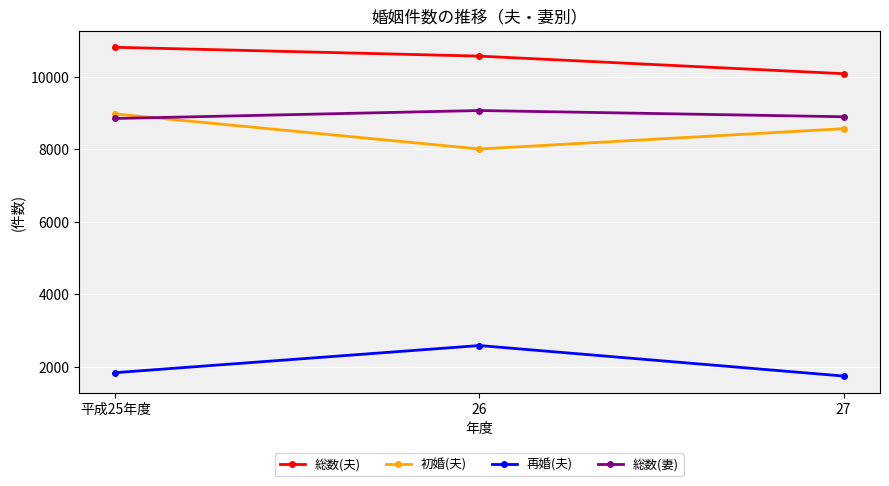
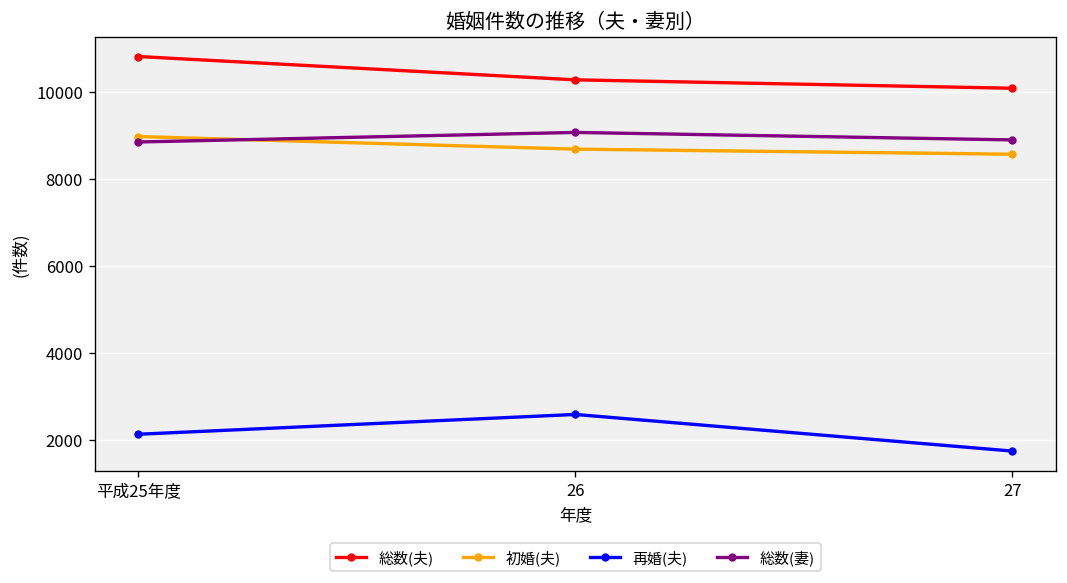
再婚(夫), 平成25年度: 1800 -> 2100
総数(夫), 26: 10600 -> 10300
初婚(夫), 26: 8000 -> 8700
